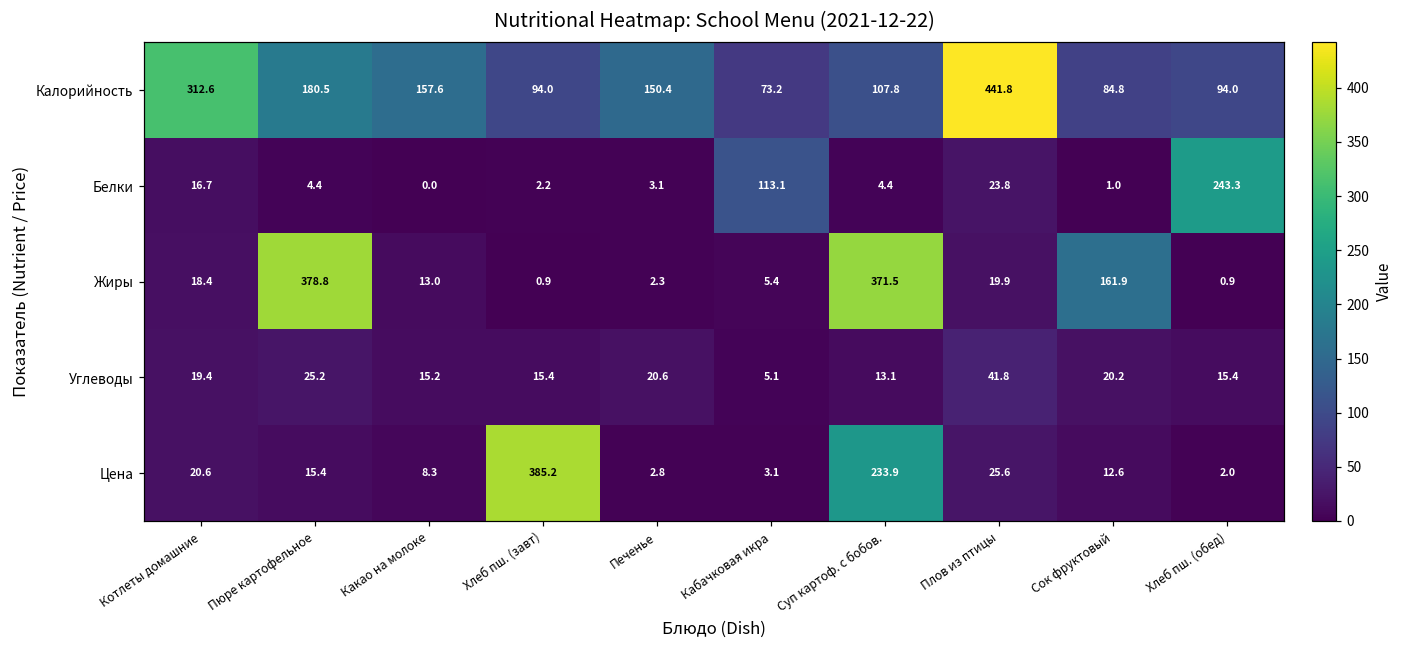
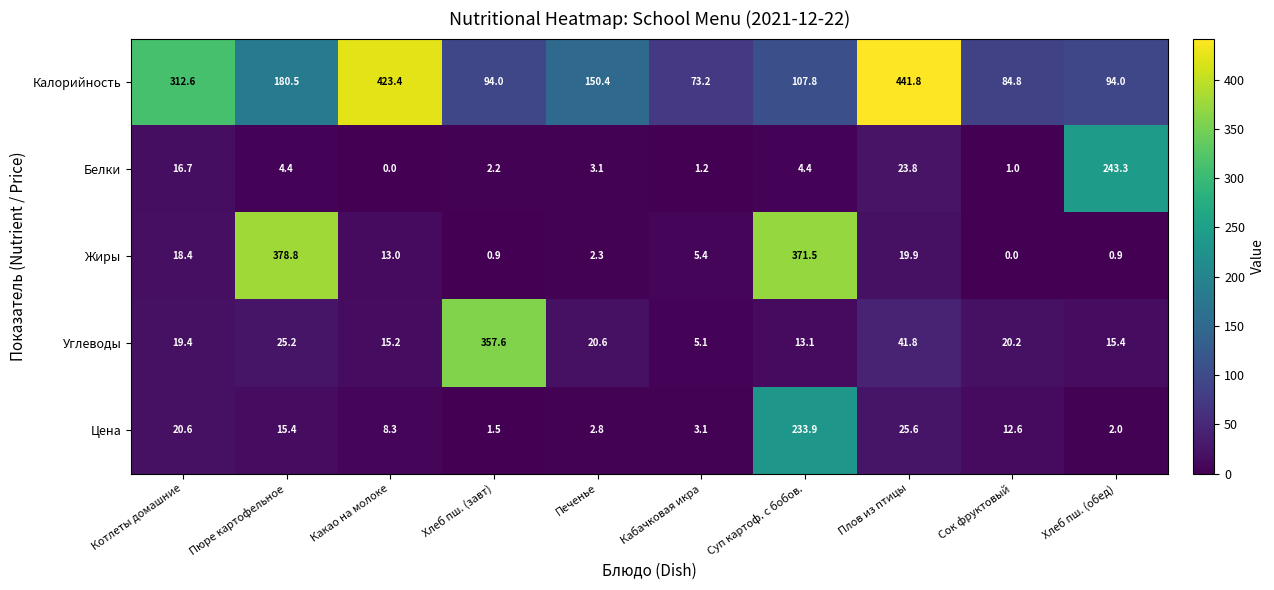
Калорийность, Какао на молоке: 157.6 -> 423.4
Белки, Кабачковая икра: 113.1 -> 1.2
Жиры, Сок фруктовый: 161.9 -> 0.0
Углеводы, Хлеб пш. (завт): 15.4 -> 357.6
Цена, Хлеб пш. (завт): 385.2 -> 1.5
